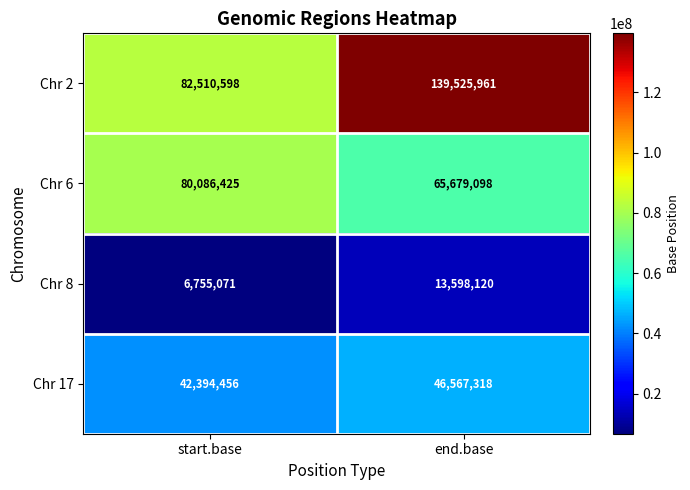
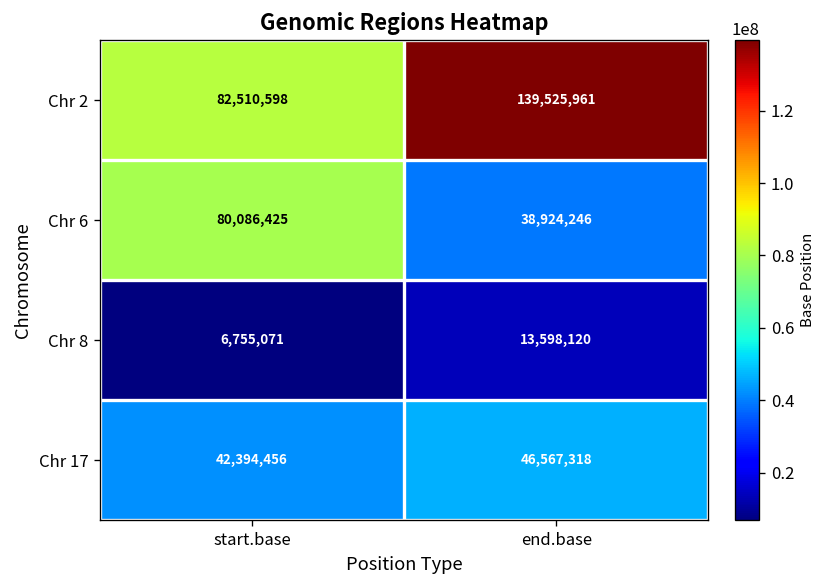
Chr 6, end.base: 65,679,098 -> 38,924,246
